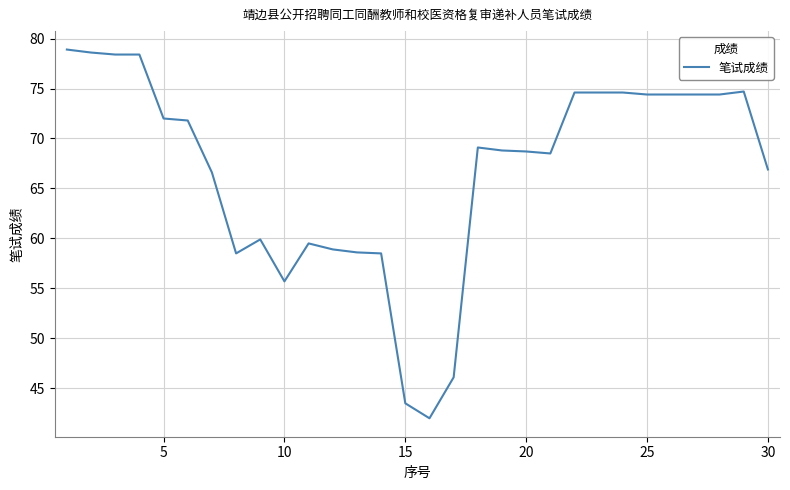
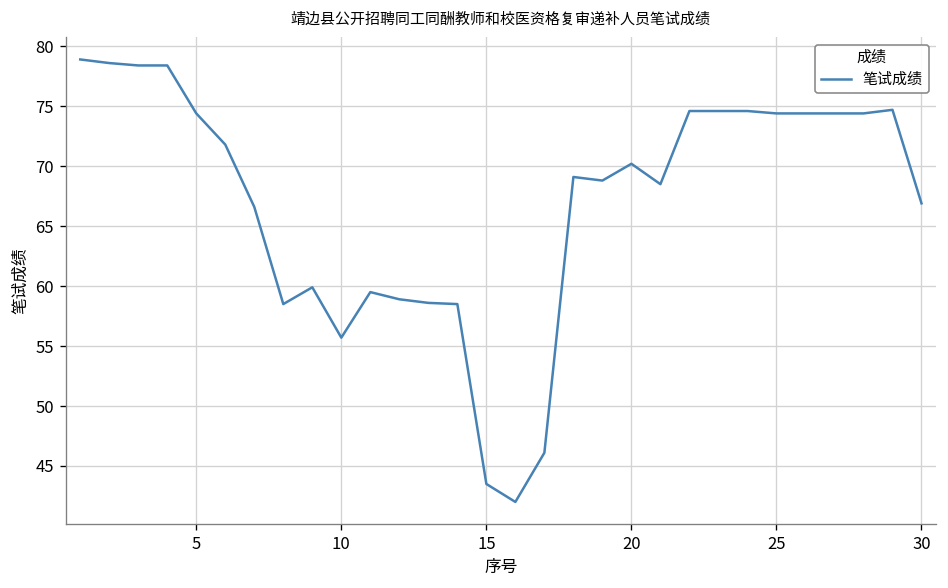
5: 72 -> 74
20: 69 -> 70
